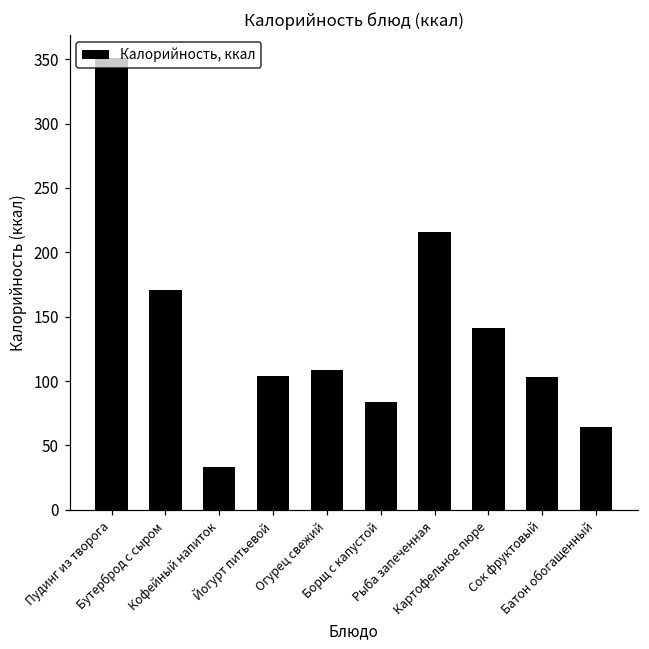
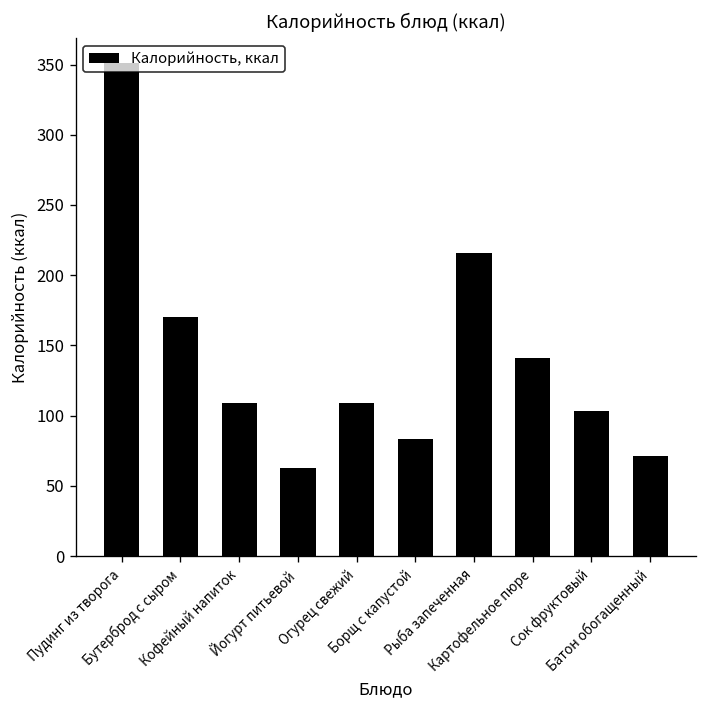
Кофейный напиток: 33 -> 109
Йогурт питьевой: 104 -> 63
Батон обогащенный: 64 -> 71
